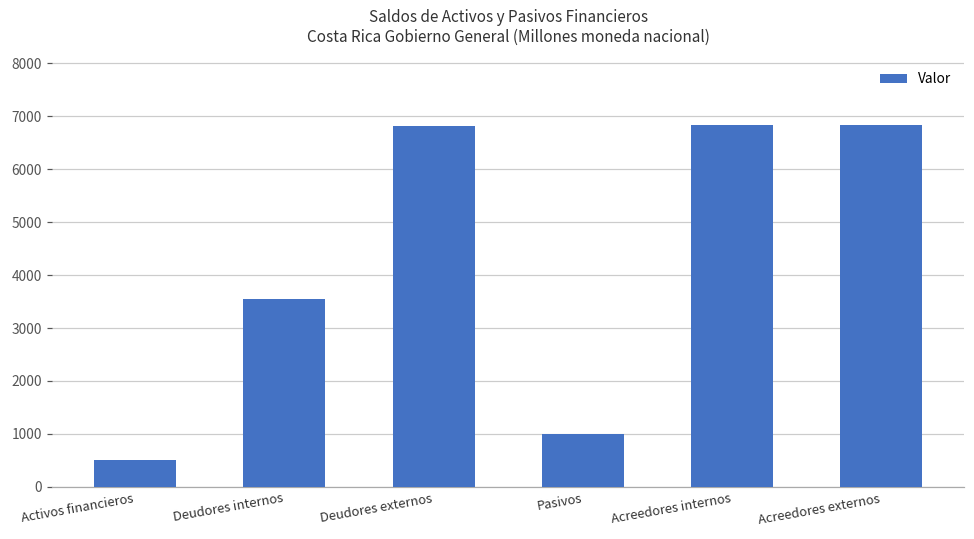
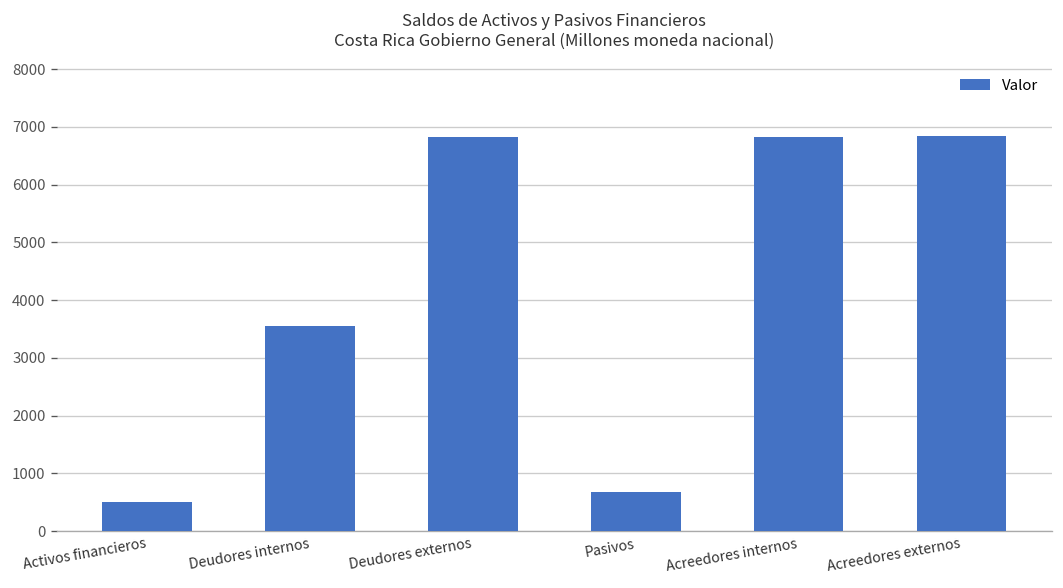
Pasivos: 1000 -> 700
